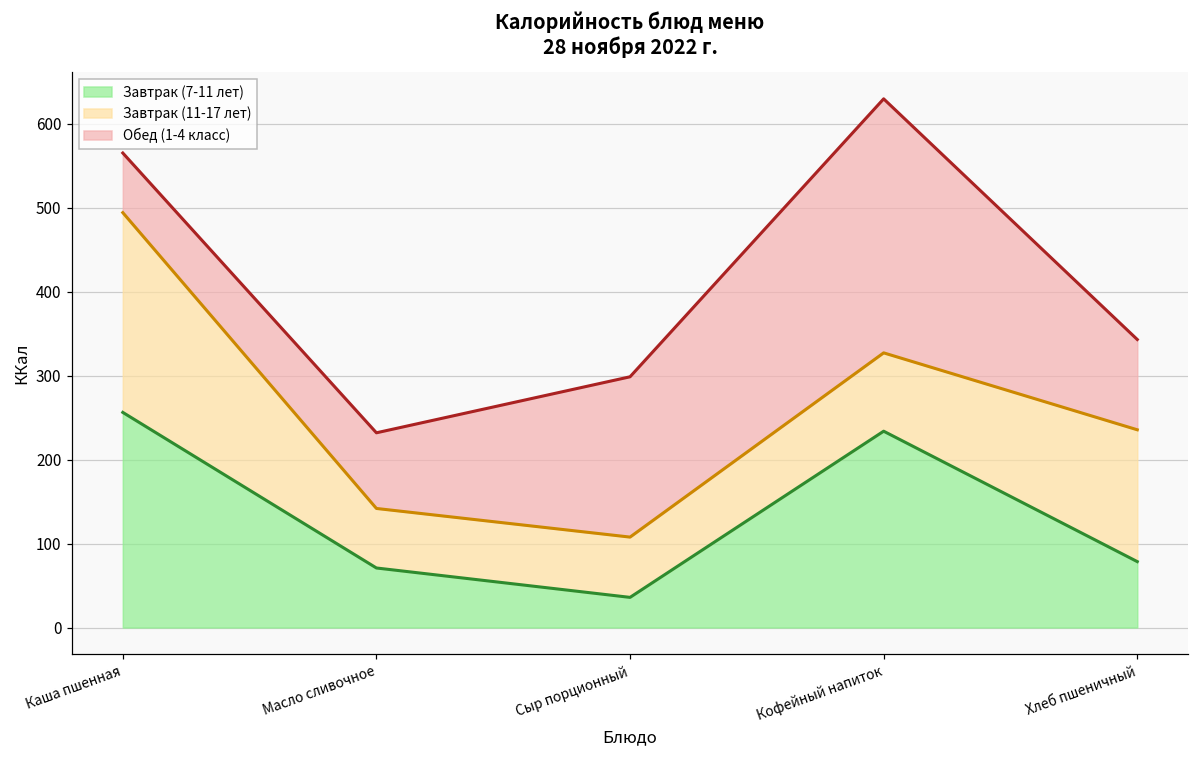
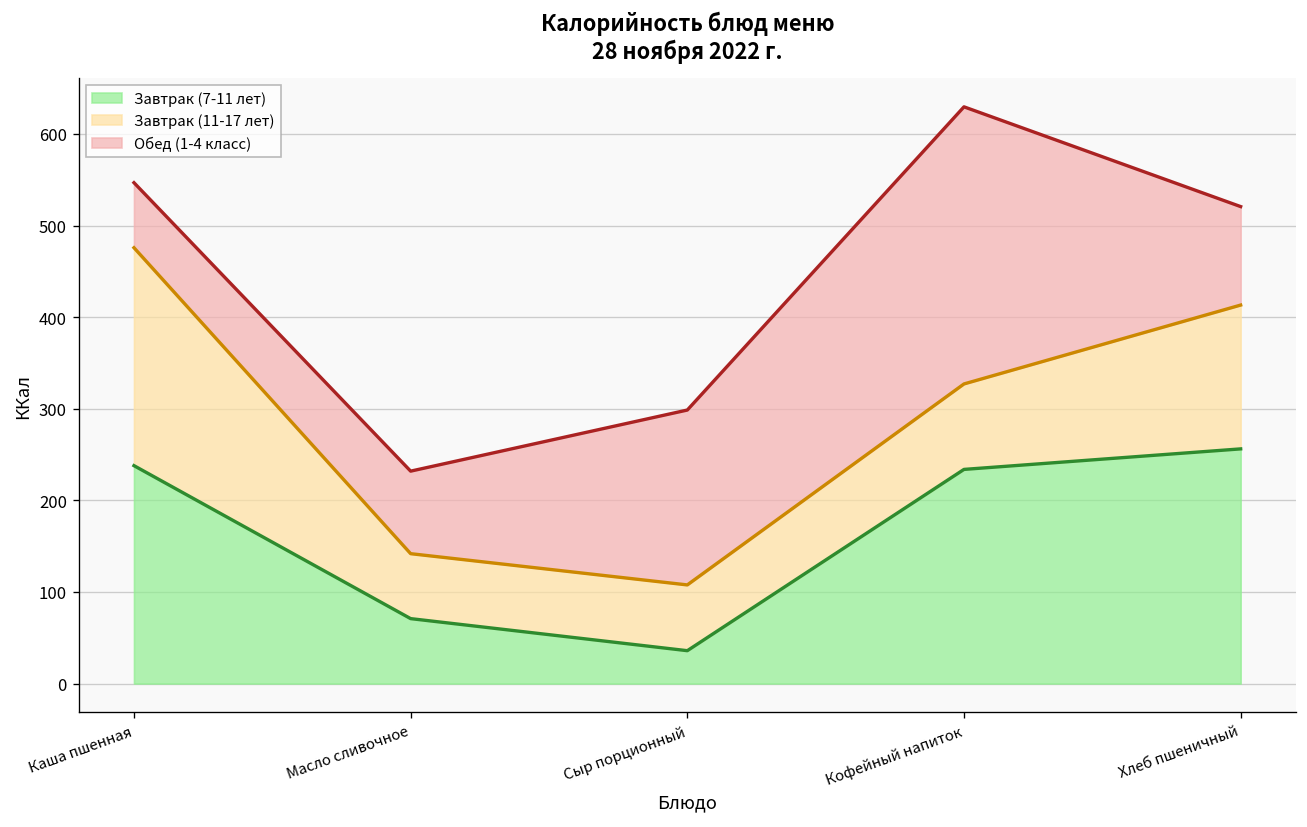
Завтрак (7-11 лет), Каша пшенная: 260 -> 240
Завтрак (7-11 лет), Хлеб пшеничный: 80 -> 260
